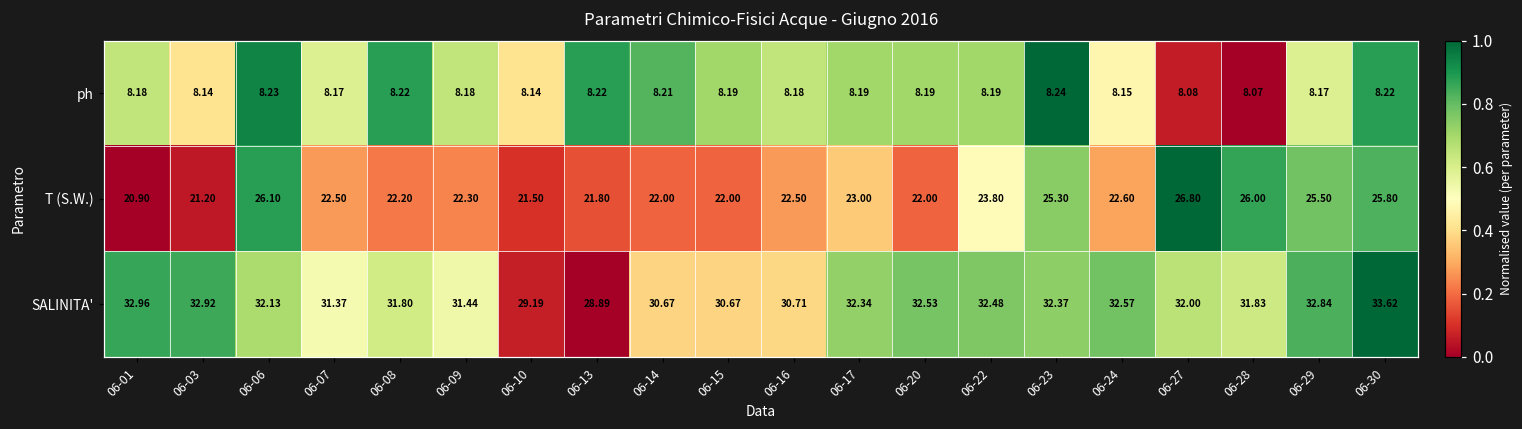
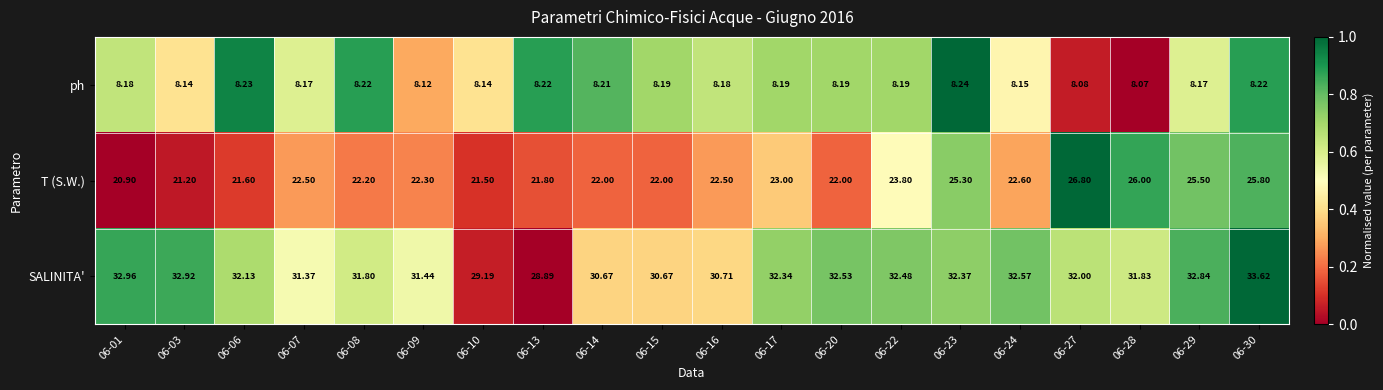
ph, 06-09: 8.18 -> 8.12
T (S.W.), 06-06: 26.10 -> 21.60
